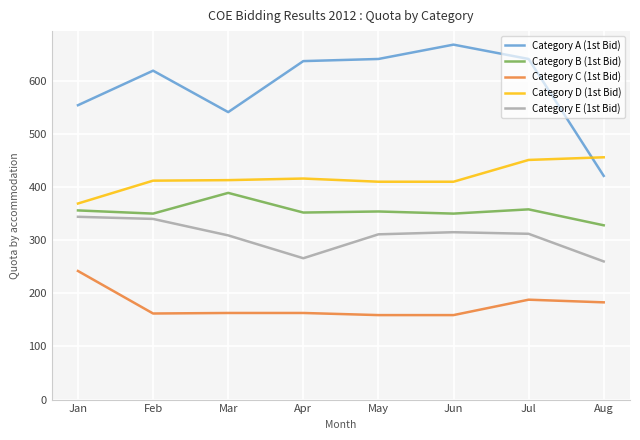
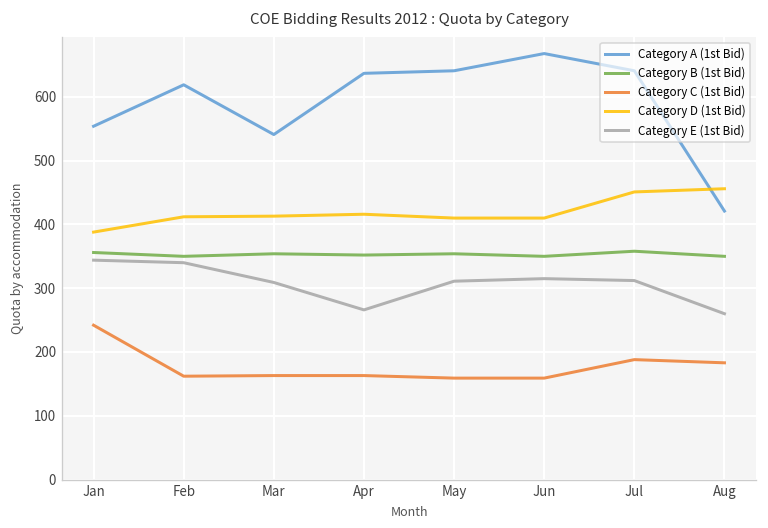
Category D (1st Bid), Jan: 370 -> 390
Category B (1st Bid), Mar: 390 -> 350
Category B (1st Bid), Aug: 330 -> 350
